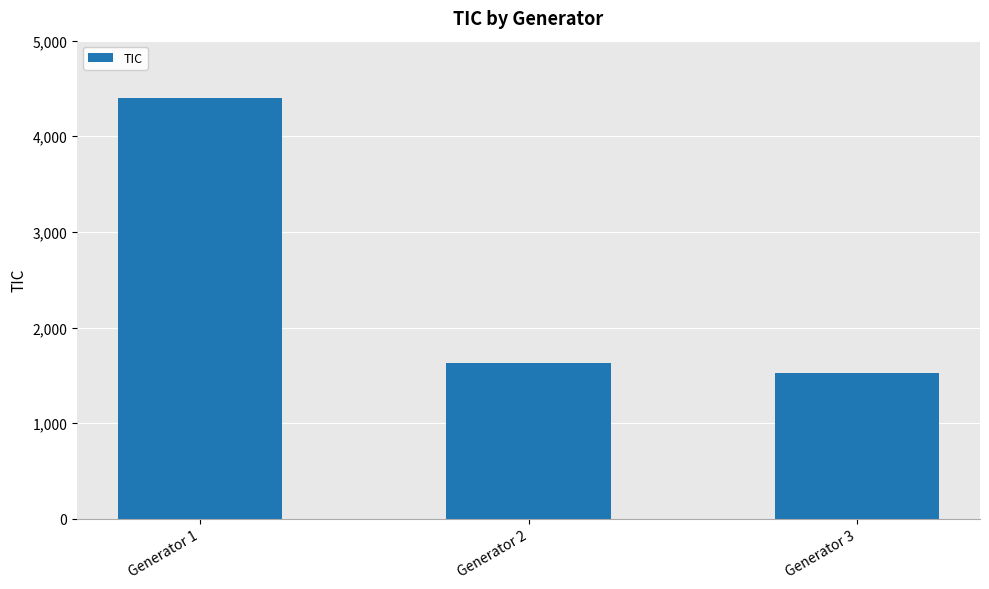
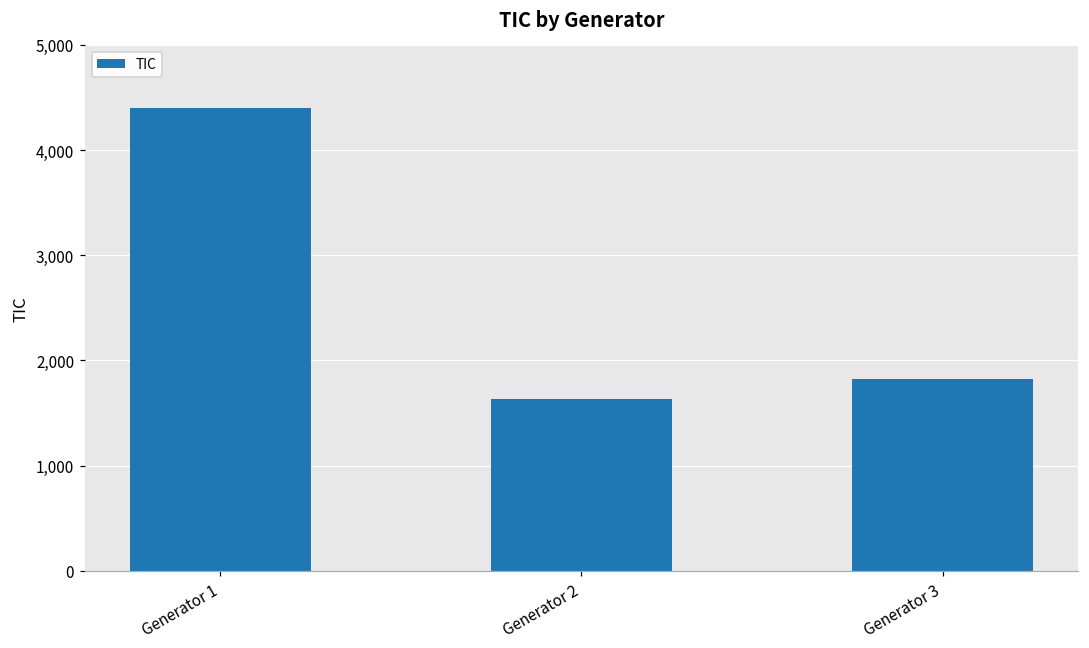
Generator 3: 1,500 -> 1,800
